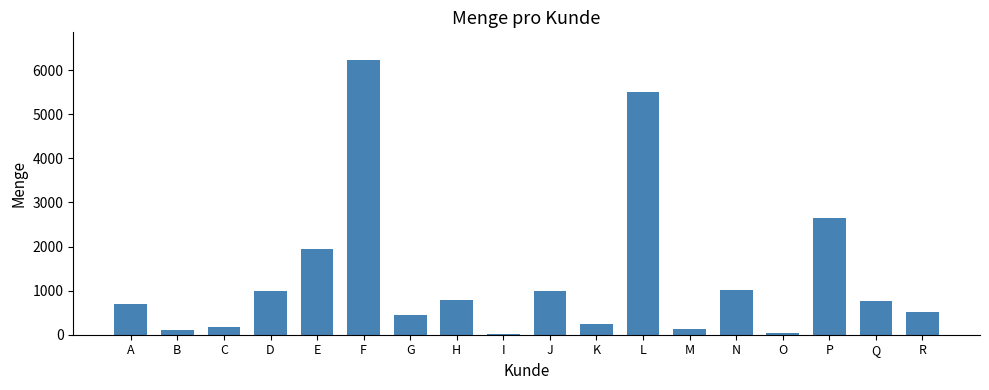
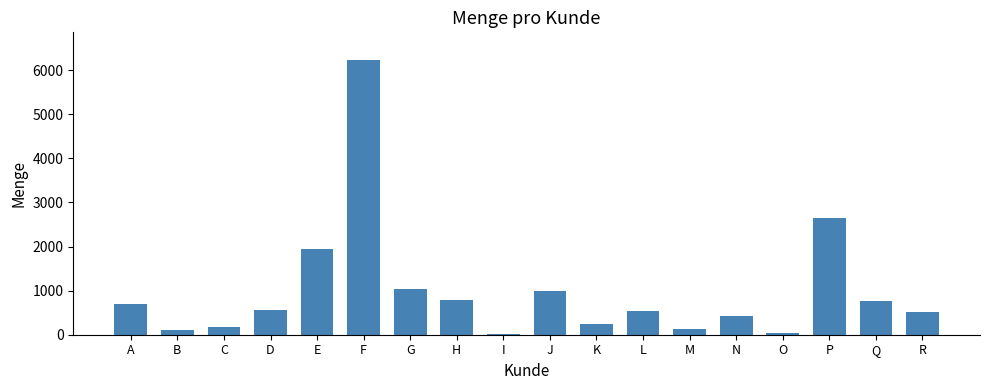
D: 1000 -> 600
G: 500 -> 1000
L: 5500 -> 500
N: 1000 -> 400
